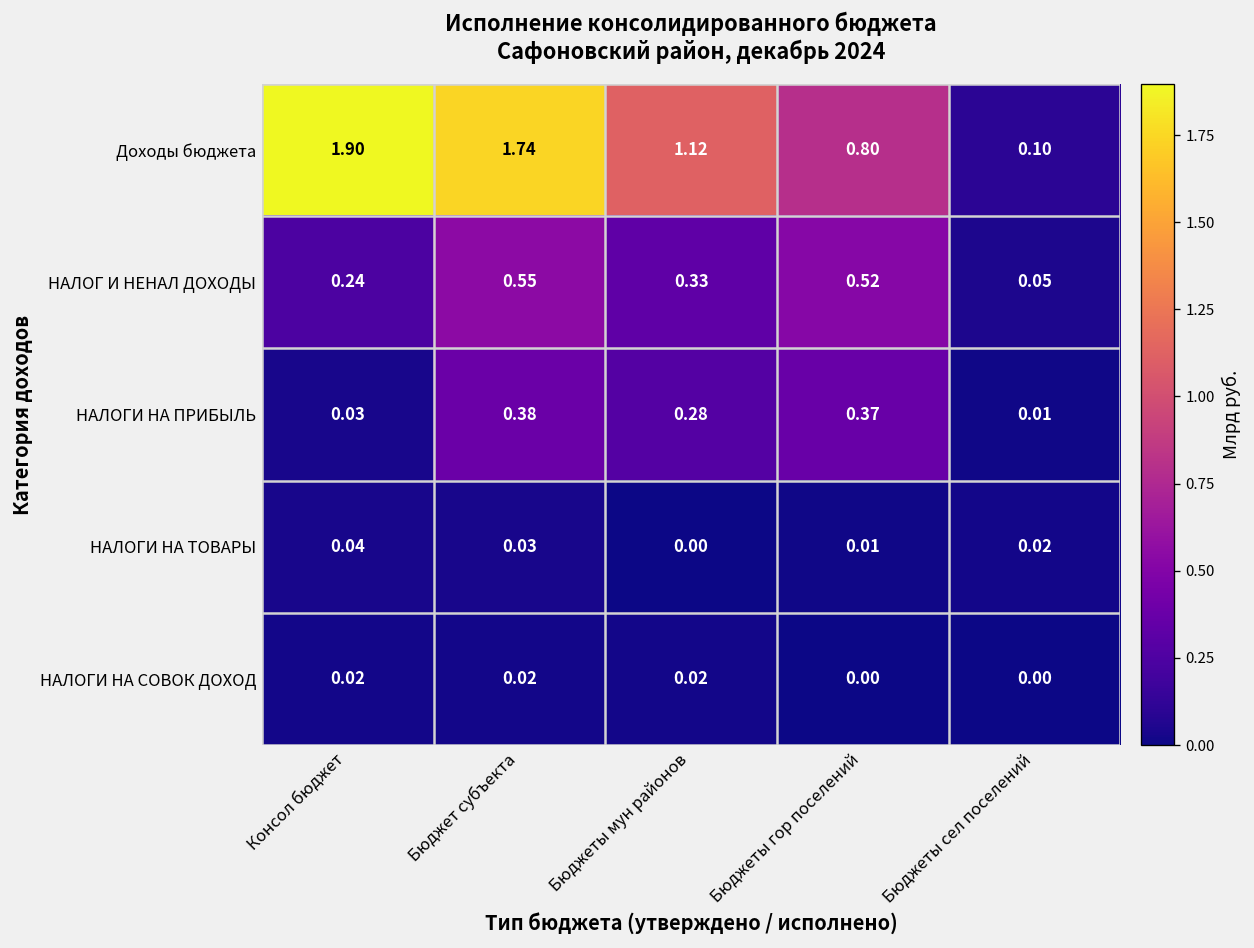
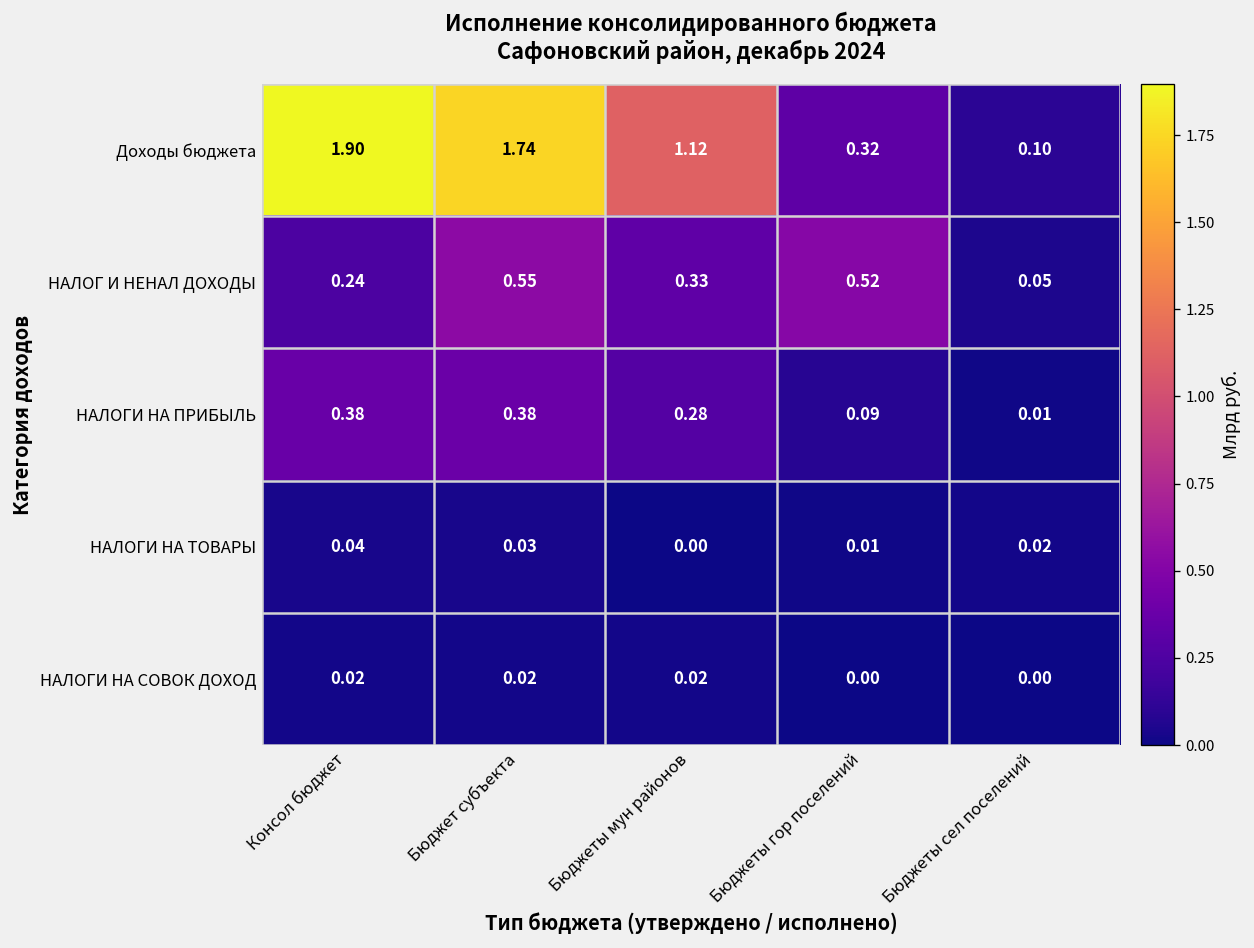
Доходы бюджета, Бюджеты гор поселений: 0.80 -> 0.32
НАЛОГИ НА ПРИБЫЛЬ, Консол бюджет: 0.03 -> 0.38
НАЛОГИ НА ПРИБЫЛЬ, Бюджеты гор поселений: 0.37 -> 0.09
